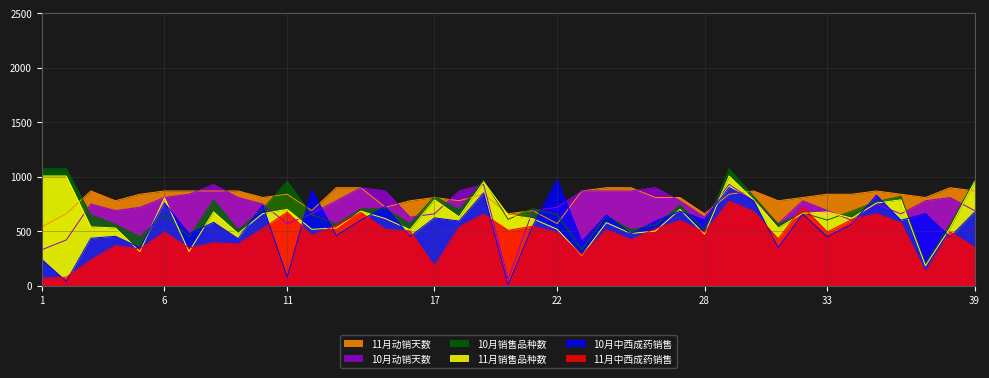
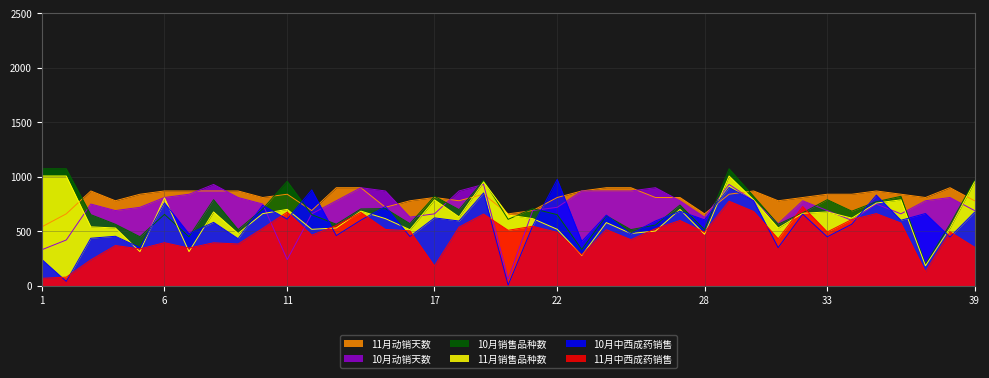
11月中西成药销售, 6: 490 -> 400
10月动销天数, 11: 570 -> 240
10月中西成药销售, 11: 80 -> 610
11月动销天数, 22: 570 -> 810
10月销售品种数, 33: 600 -> 790
11月动销天数, 39: 870 -> 780
